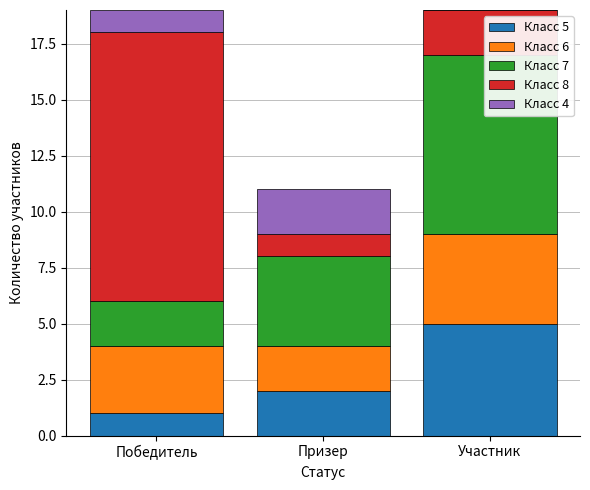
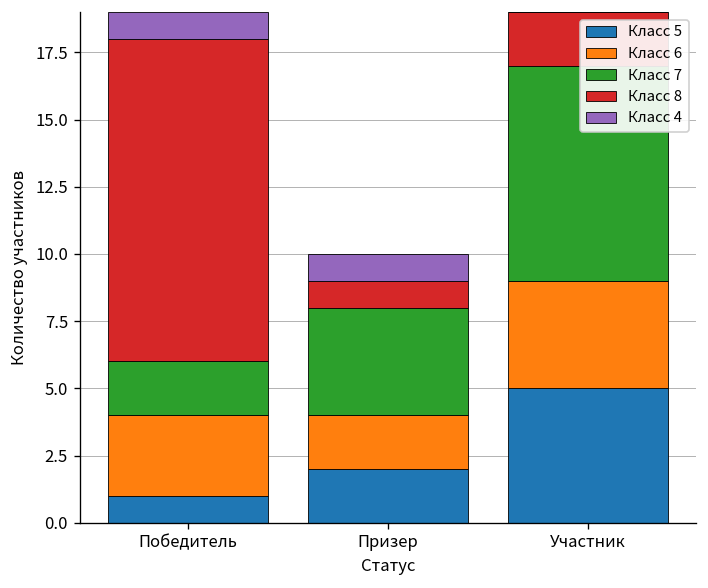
Класс 4, Призер: 2 -> 1
